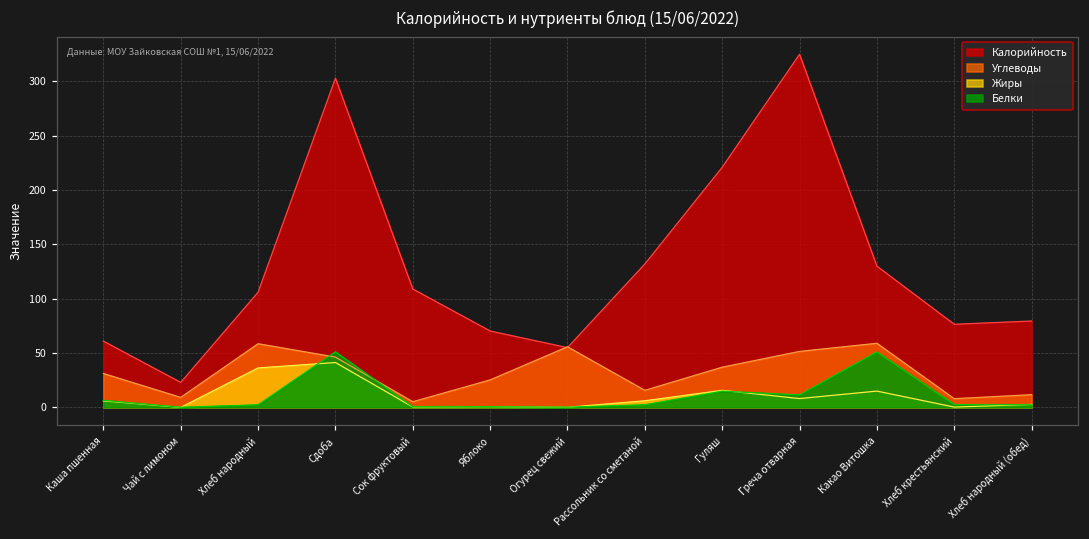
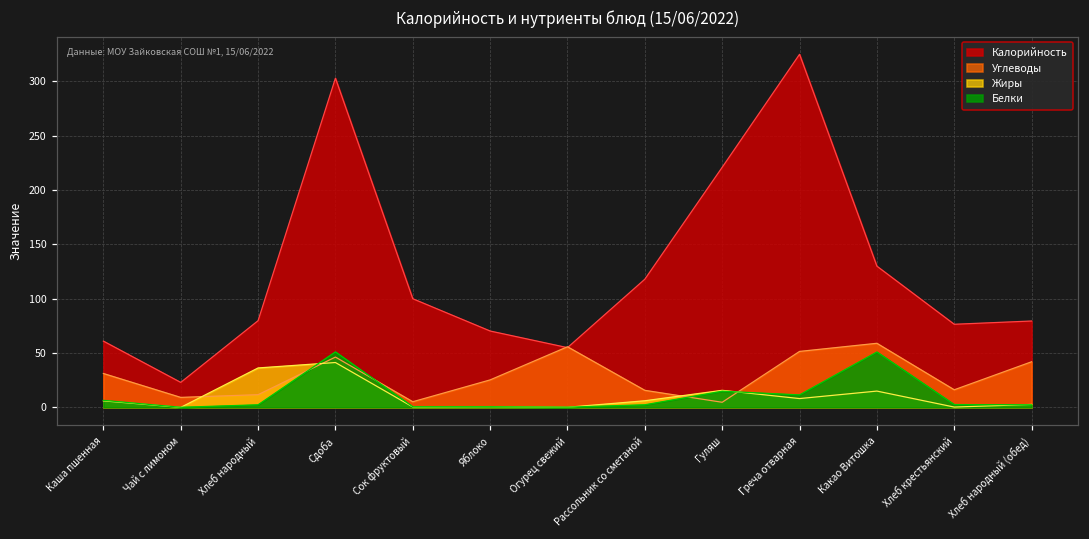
Калорийность, Хлеб народный: 110 -> 80
Углеводы, Хлеб народный: 60 -> 10
Калорийность, Сок фруктовый: 110 -> 100
Калорийность, Рассольник со сметаной: 130 -> 120
Углеводы, Гуляш: 40 -> 0
Углеводы, Хлеб крестьянский: 10 -> 20
Углеводы, Хлеб народный (обед): 10 -> 40
